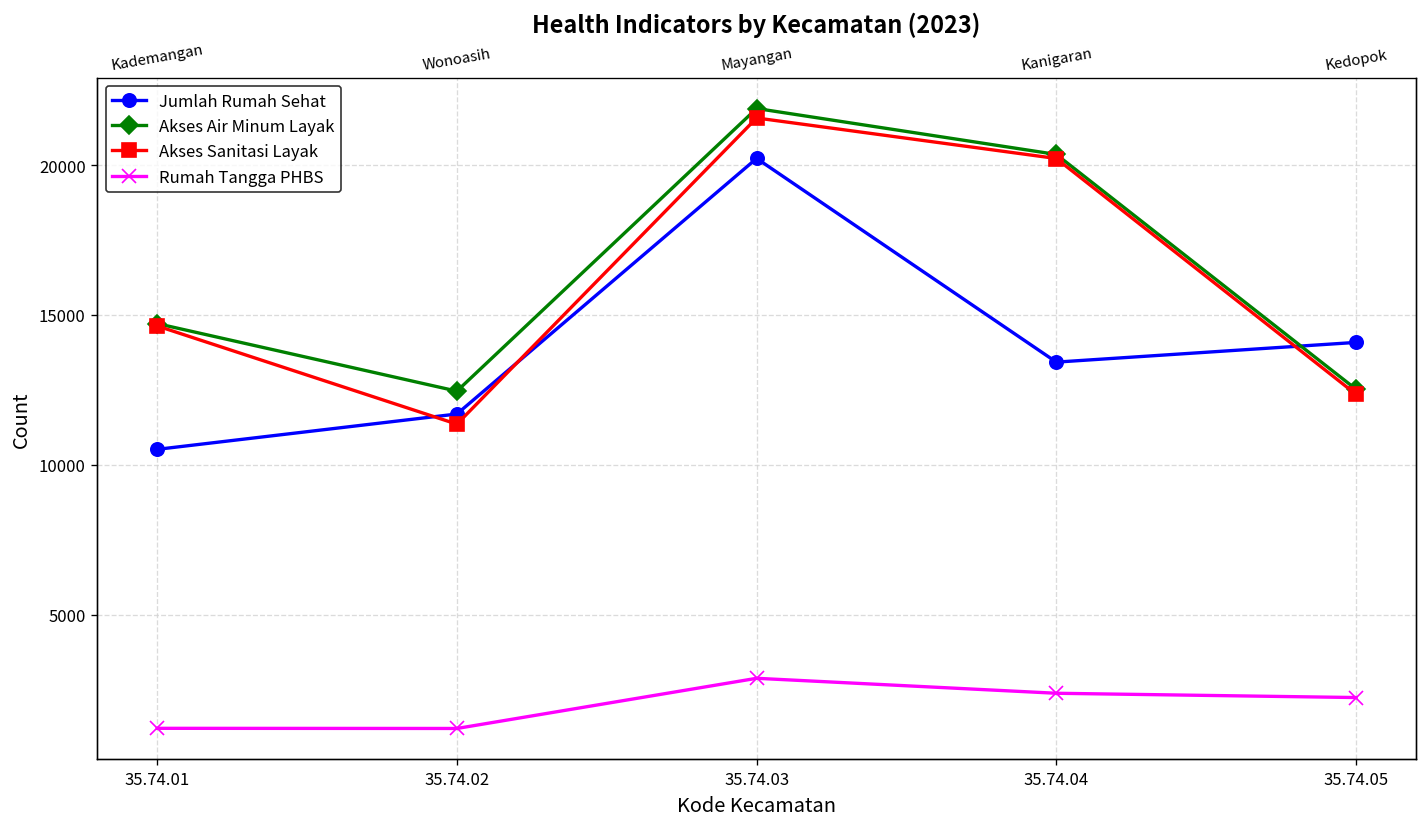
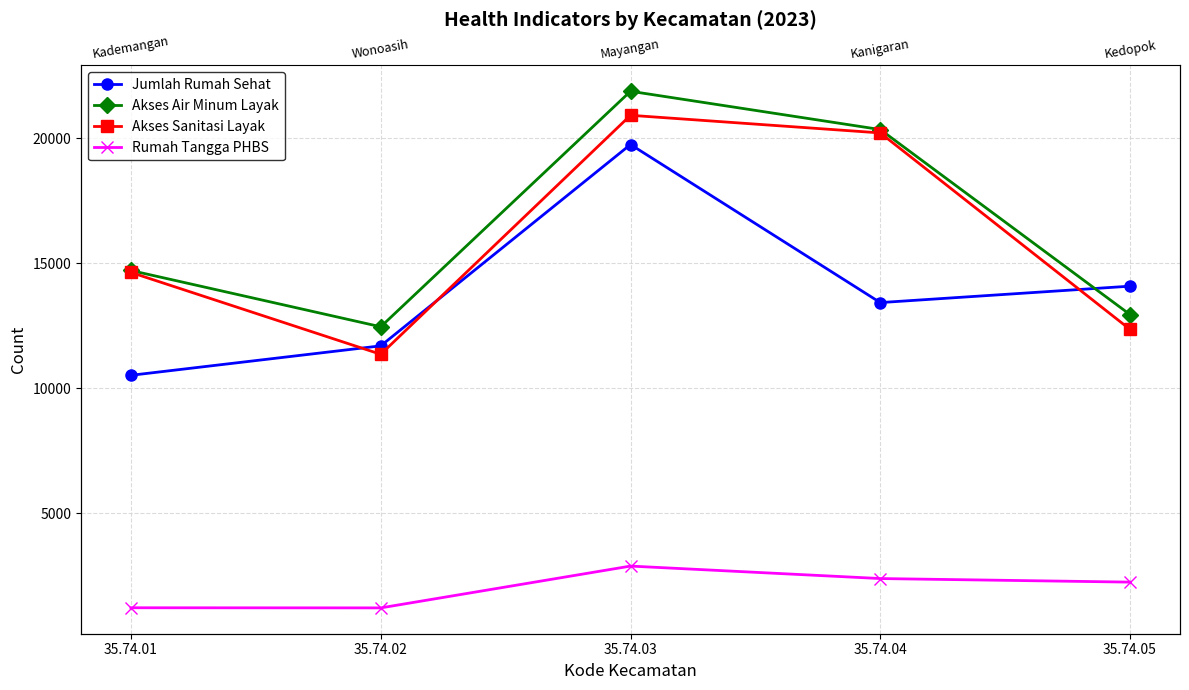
Jumlah Rumah Sehat, 35.74.03: 20200 -> 19800
Akses Sanitasi Layak, 35.74.03: 21600 -> 20900
Akses Air Minum Layak, 35.74.05: 12500 -> 12900
